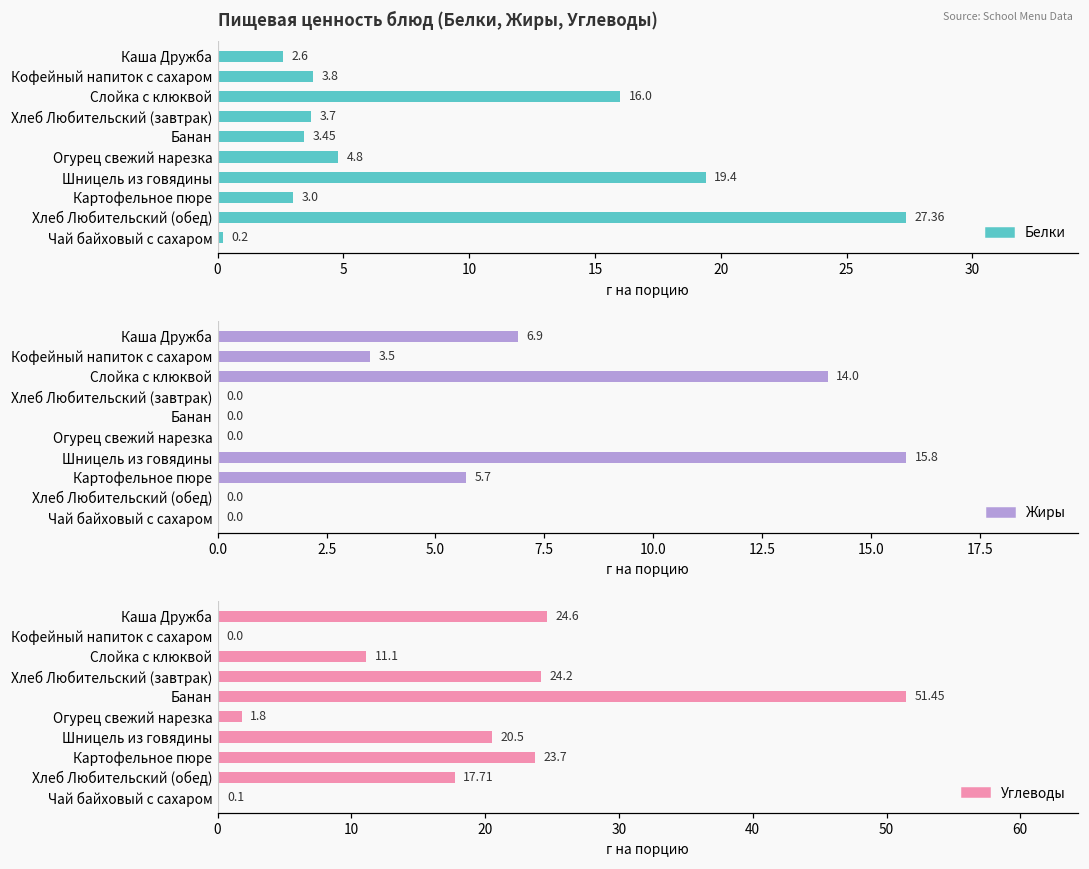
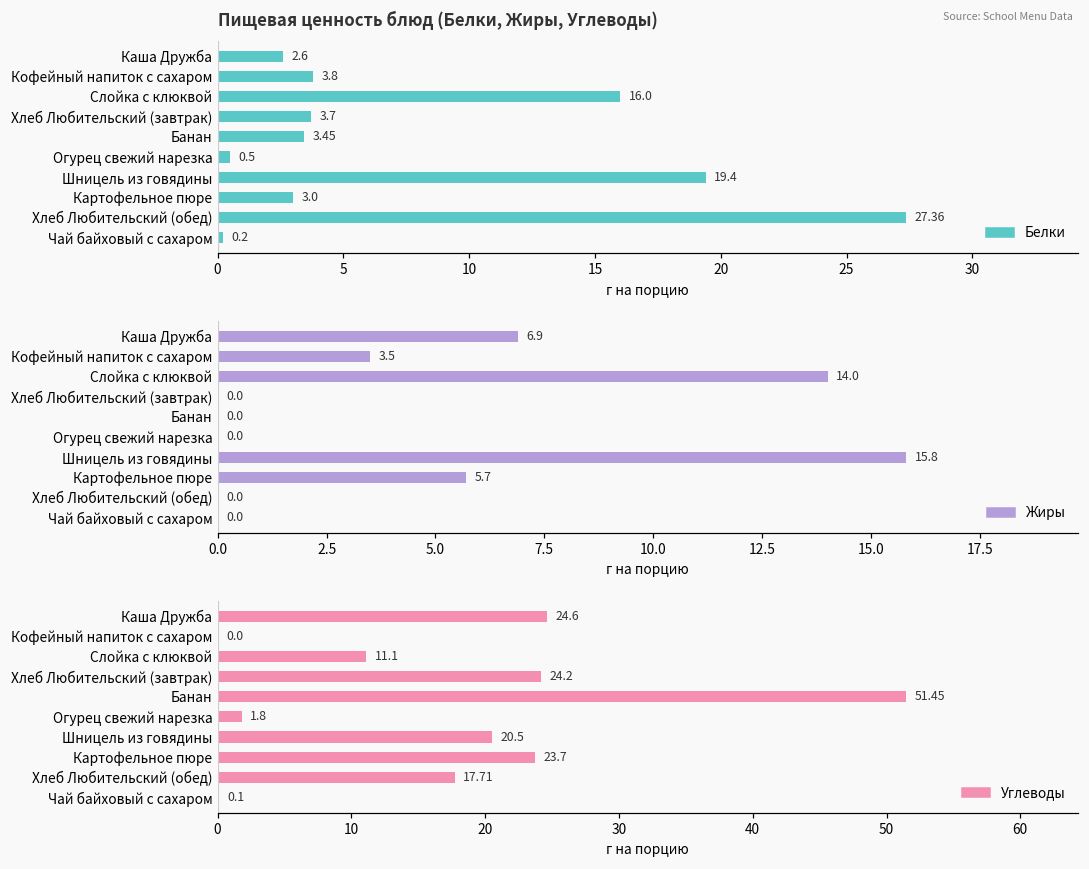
Пищевая ценность блюд (Белки, Жиры, Углеводы), Огурец свежий нарезка: 4.8 -> 0.5
